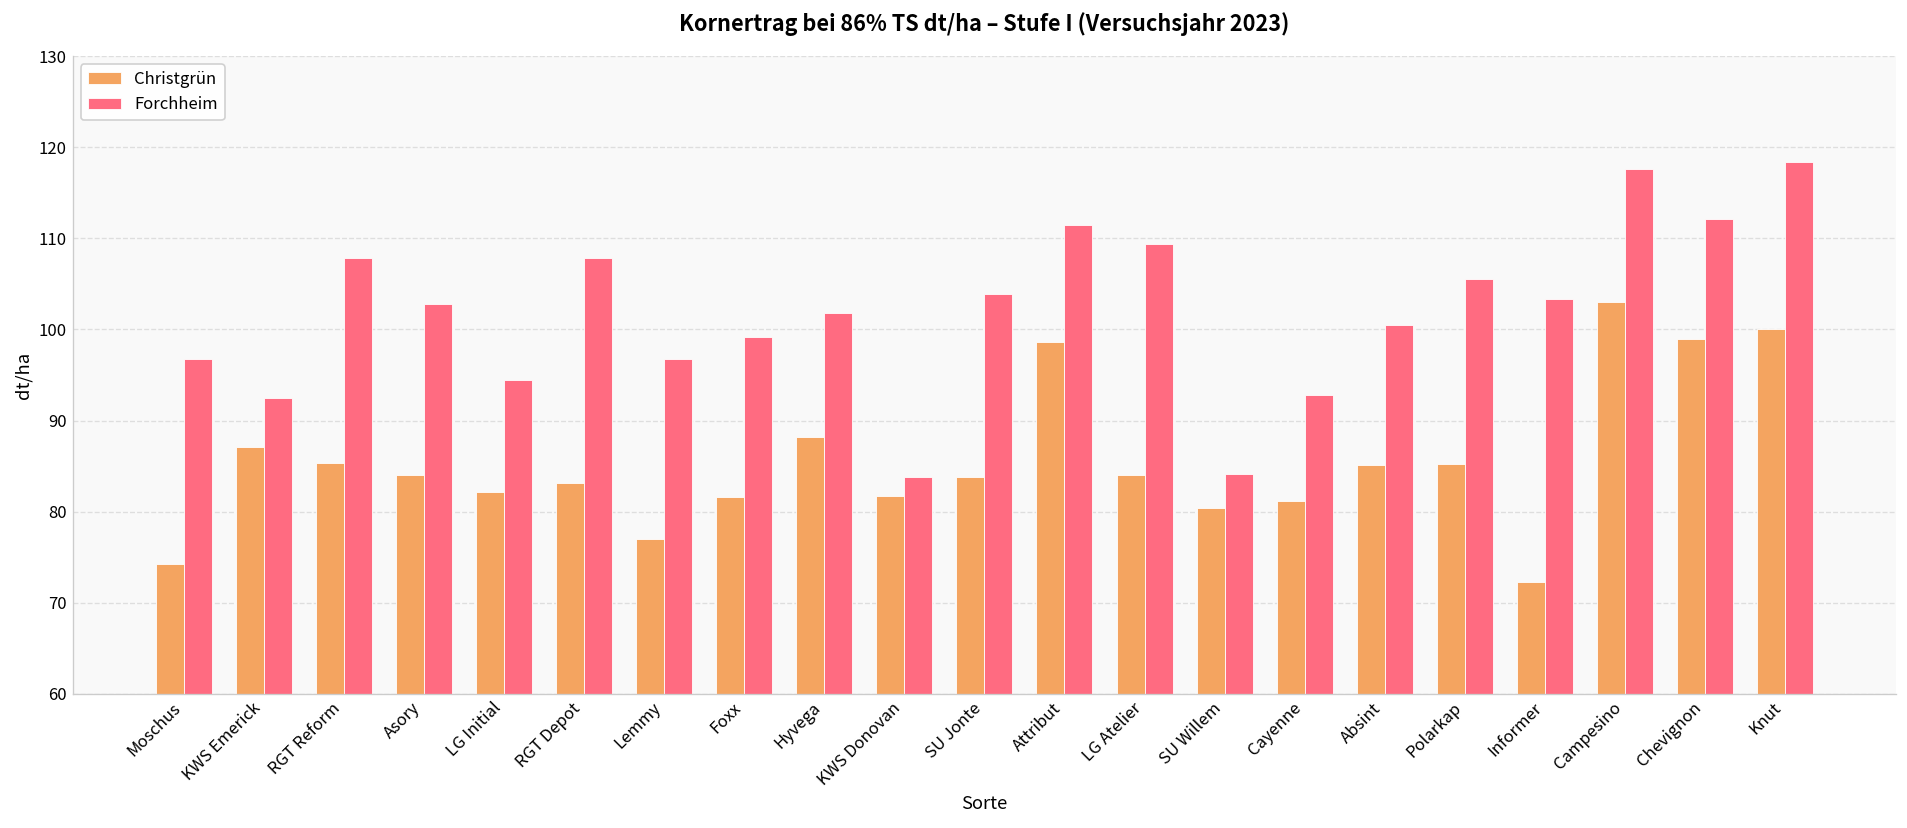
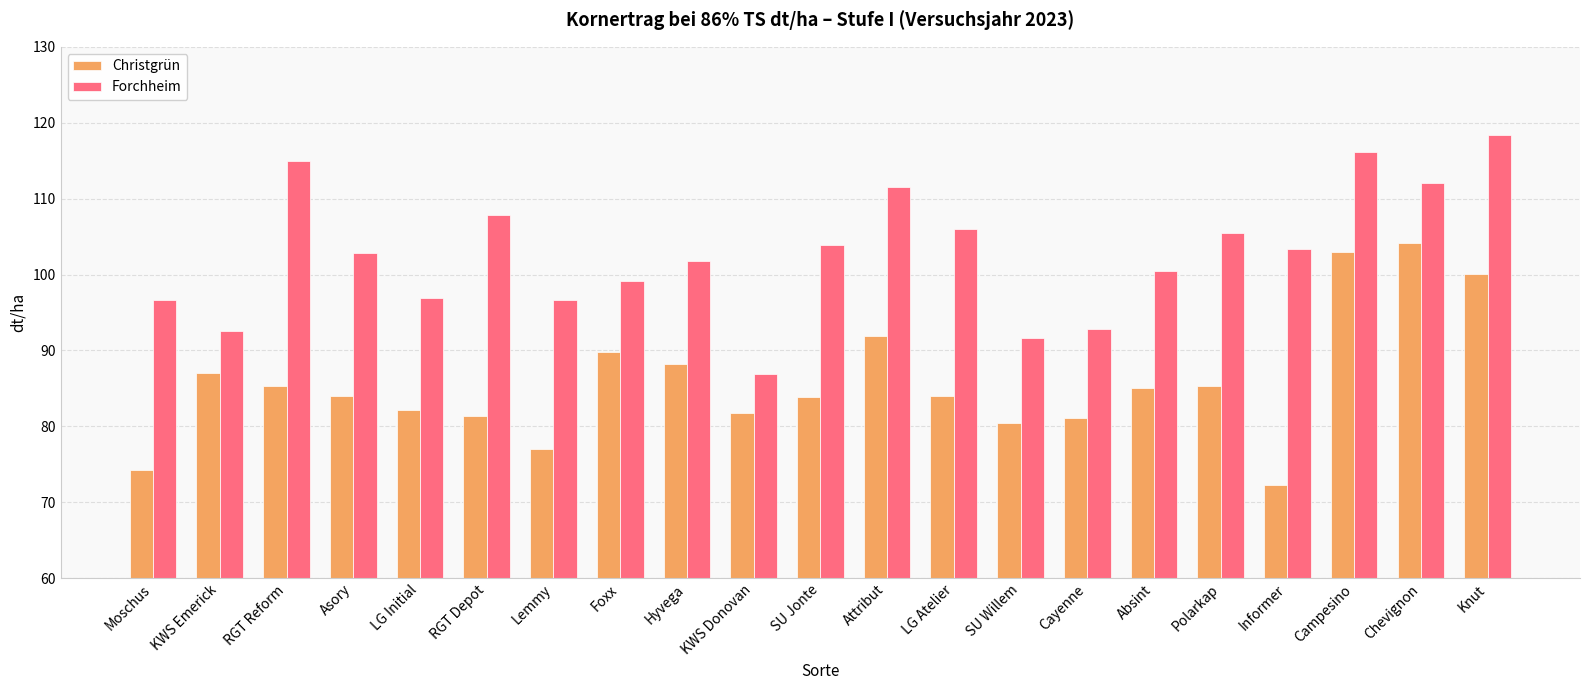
Forchheim, RGT Reform: 108 -> 115
Forchheim, LG Initial: 94 -> 97
Christgrün, RGT Depot: 83 -> 81
Christgrün, Foxx: 82 -> 90
Forchheim, KWS Donovan: 84 -> 87
Christgrün, Attribut: 99 -> 92
Forchheim, LG Atelier: 109 -> 106
Forchheim, SU Willem: 84 -> 92
Forchheim, Campesino: 118 -> 116
Christgrün, Chevignon: 99 -> 104
